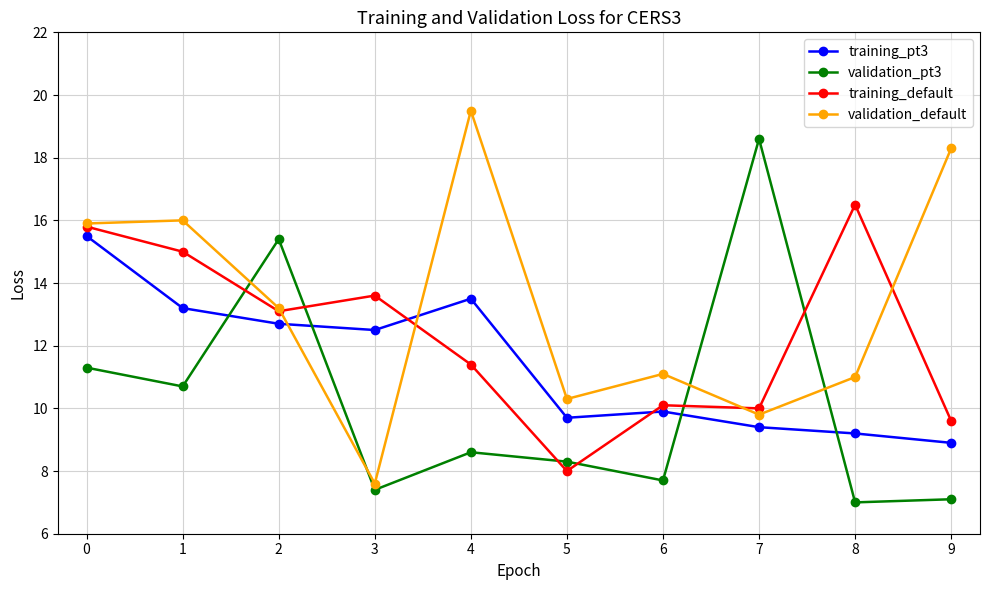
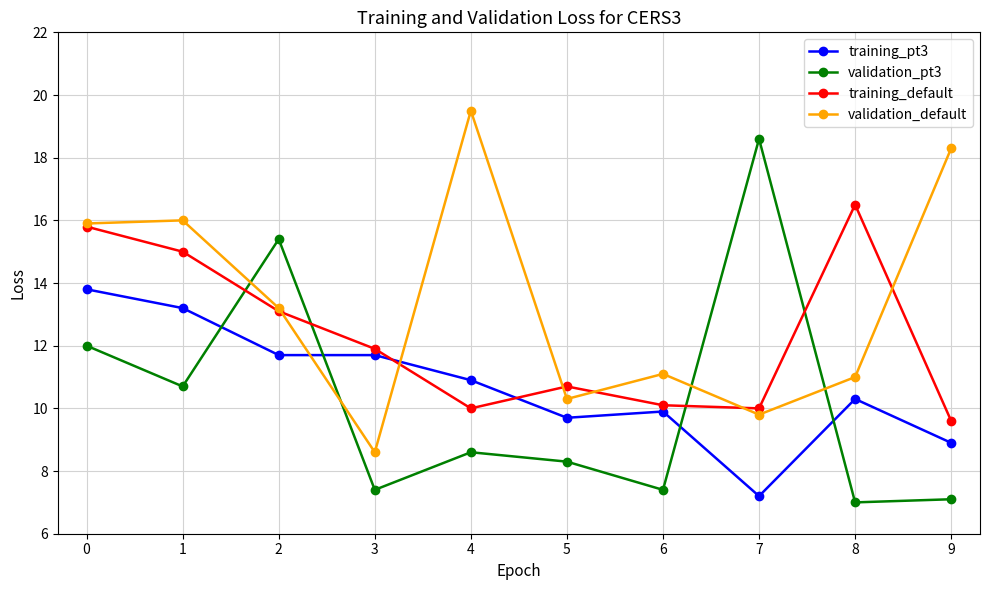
training_pt3, 0: 15.5 -> 13.8
validation_pt3, 0: 11.3 -> 12.0
training_pt3, 2: 12.7 -> 11.7
training_pt3, 3: 12.5 -> 11.7
training_default, 3: 13.6 -> 11.9
validation_default, 3: 7.6 -> 8.6
training_pt3, 4: 13.5 -> 10.9
training_default, 4: 11.4 -> 10.0
training_default, 5: 8.0 -> 10.7
validation_pt3, 6: 7.7 -> 7.4
training_pt3, 7: 9.4 -> 7.2
training_pt3, 8: 9.2 -> 10.3
